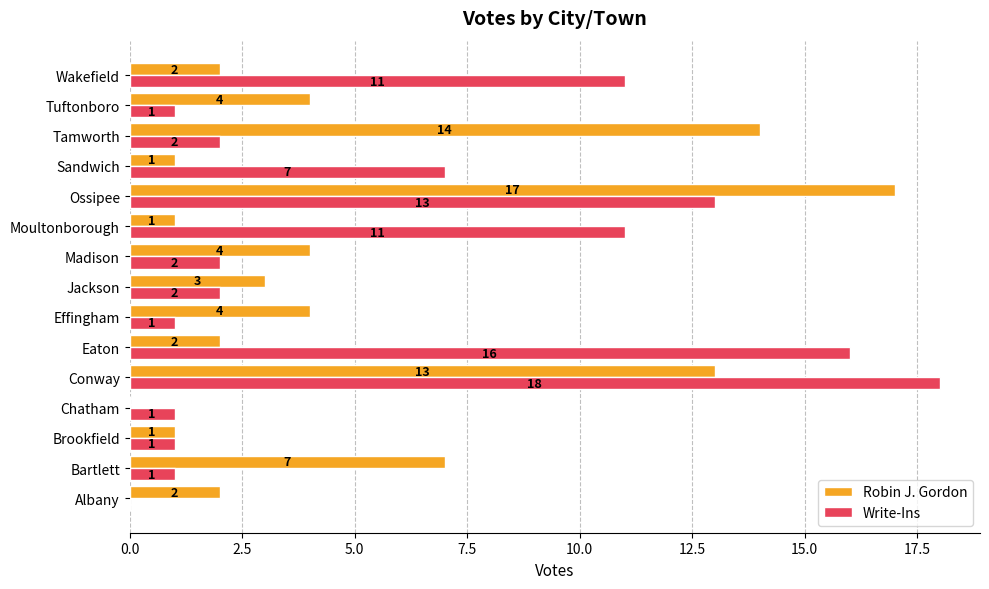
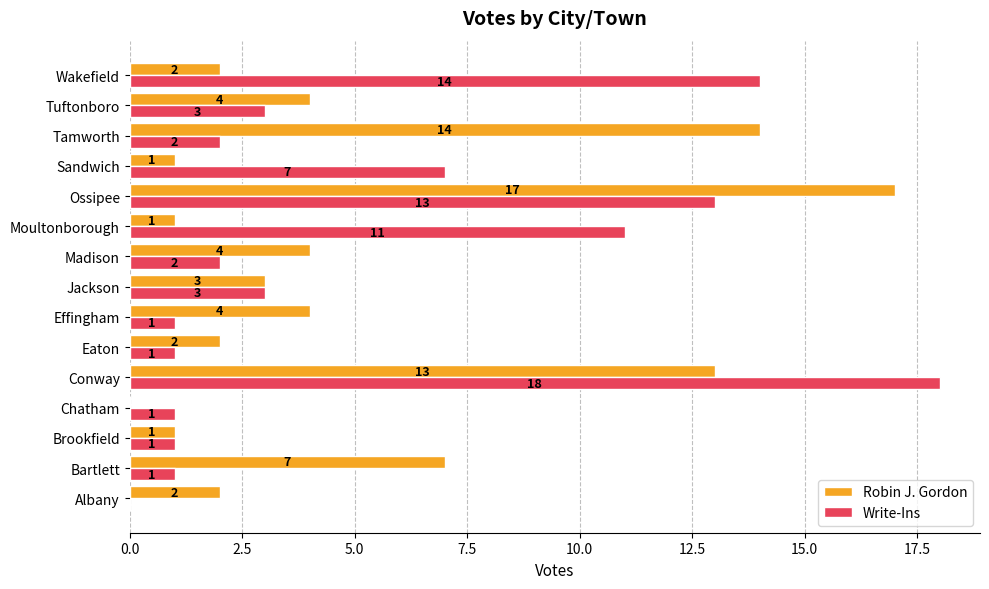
Write-Ins, Wakefield: 11 -> 14
Write-Ins, Tuftonboro: 1 -> 3
Write-Ins, Jackson: 2 -> 3
Write-Ins, Eaton: 16 -> 1
